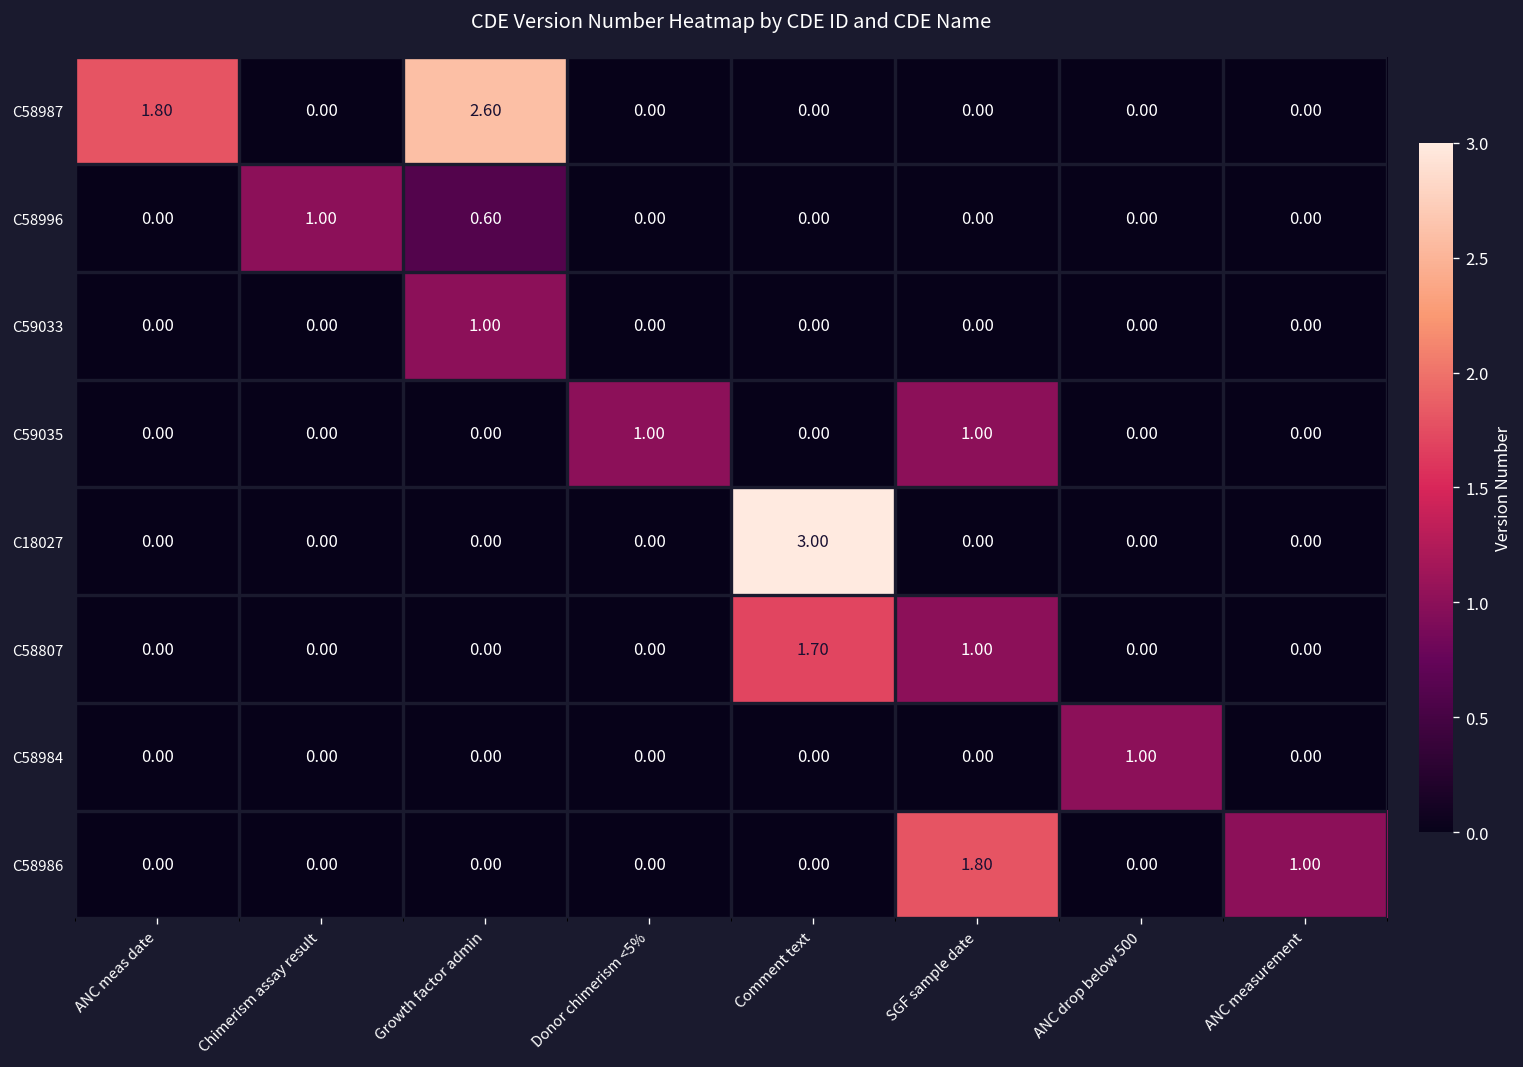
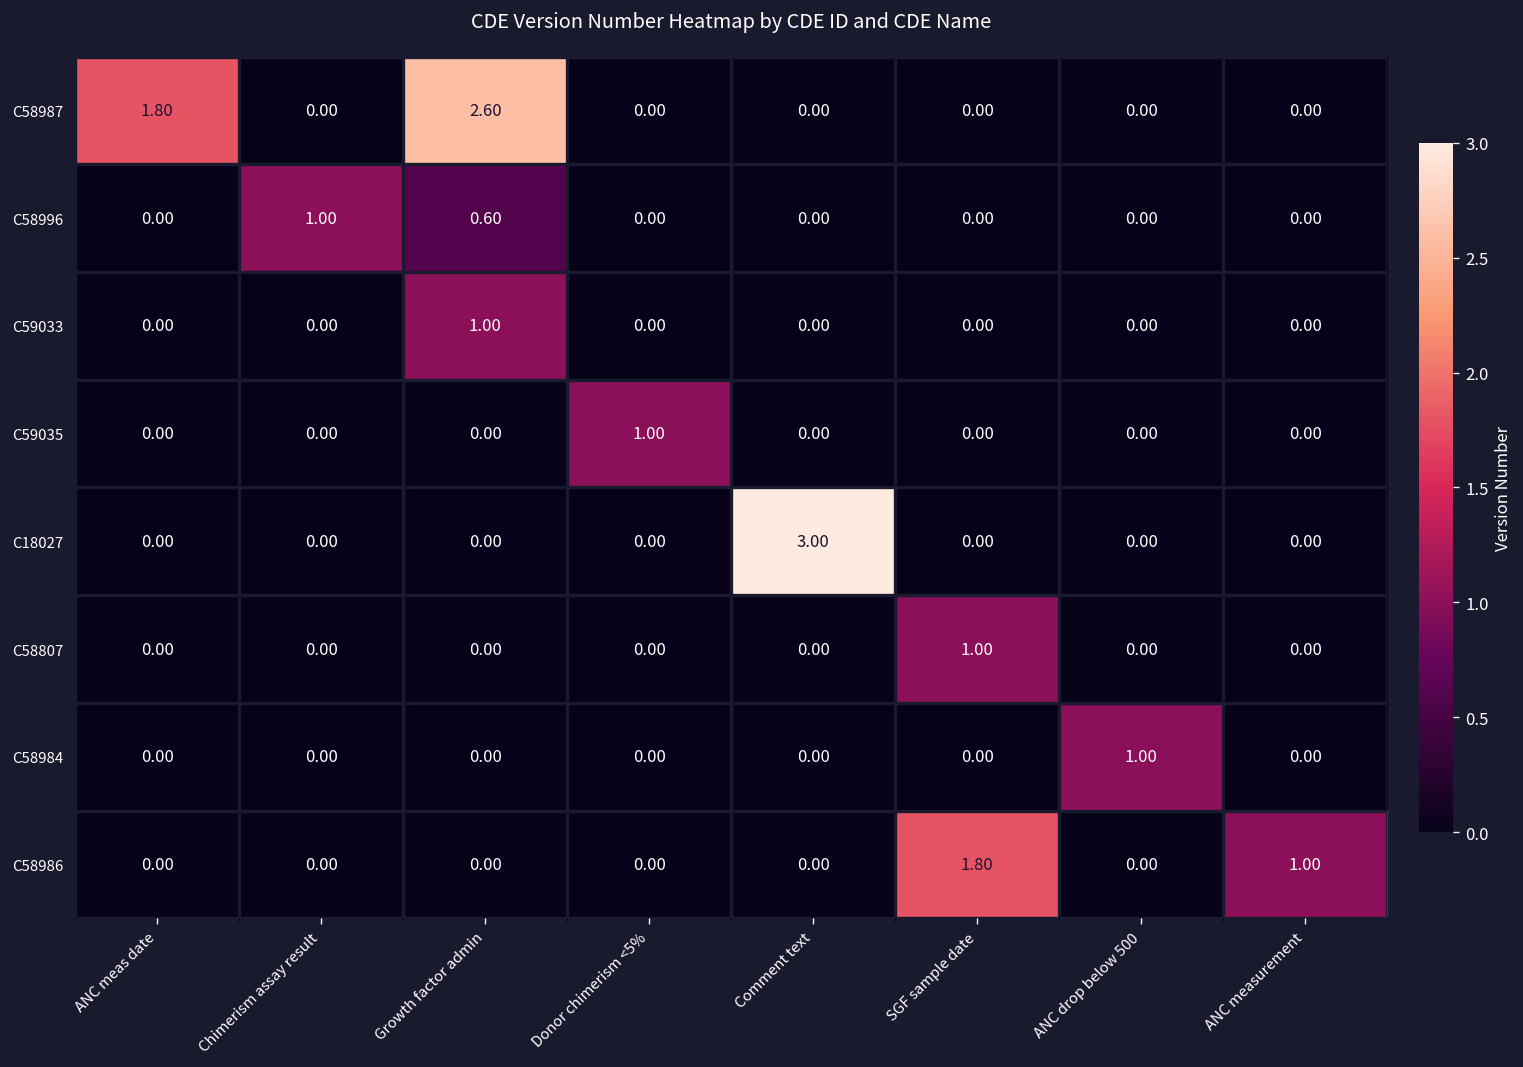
C59035, SGF sample date: 1.00 -> 0.00
C58807, Comment text: 1.70 -> 0.00
